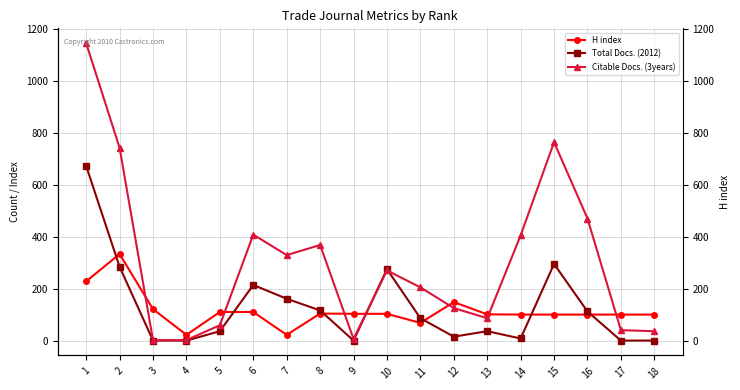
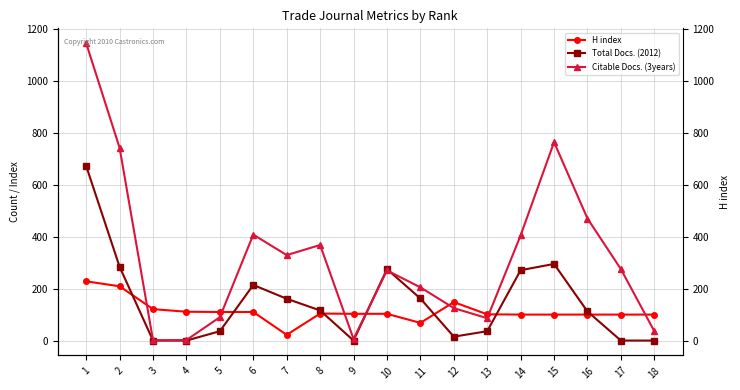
H index, 2: 330 -> 210
H index, 4: 20 -> 110
Citable Docs. (3years), 5: 60 -> 90
Total Docs. (2012), 11: 90 -> 160
Total Docs. (2012), 14: 10 -> 270
Citable Docs. (3years), 17: 40 -> 280
